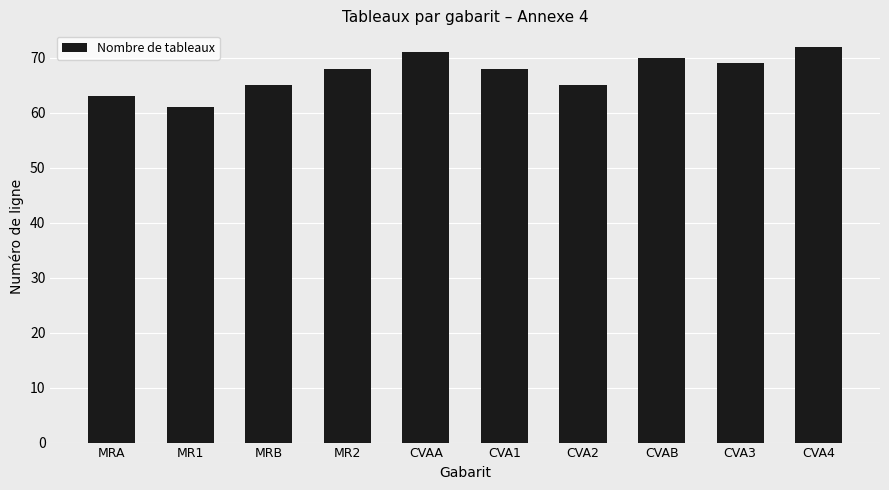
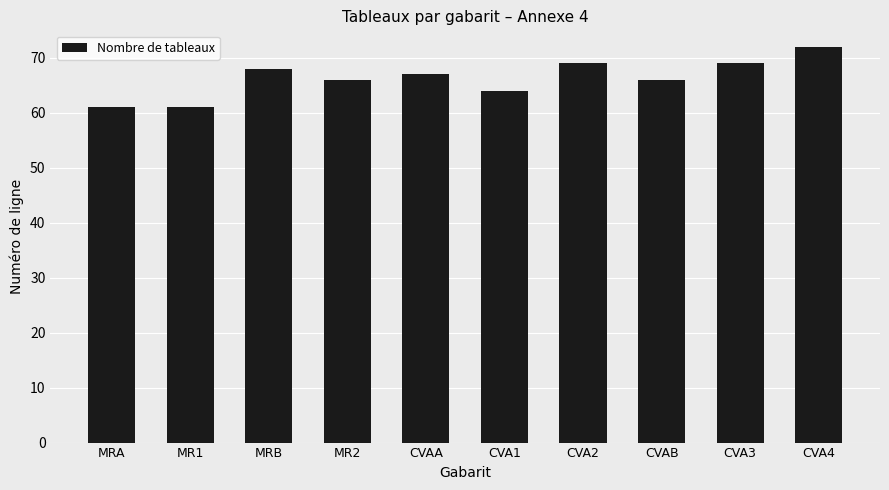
MRA: 63 -> 61
MRB: 65 -> 68
MR2: 68 -> 66
CVAA: 71 -> 67
CVA1: 68 -> 64
CVA2: 65 -> 69
CVAB: 70 -> 66
